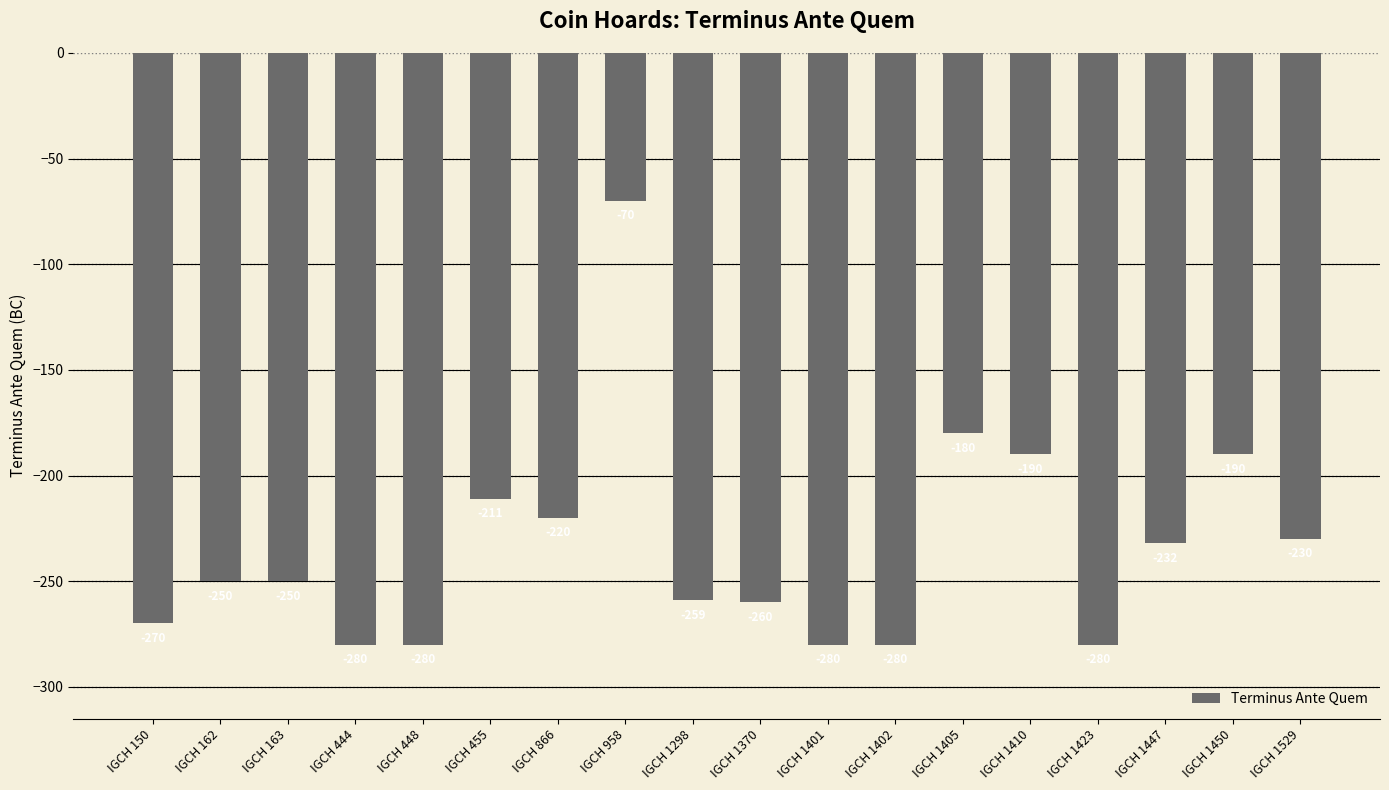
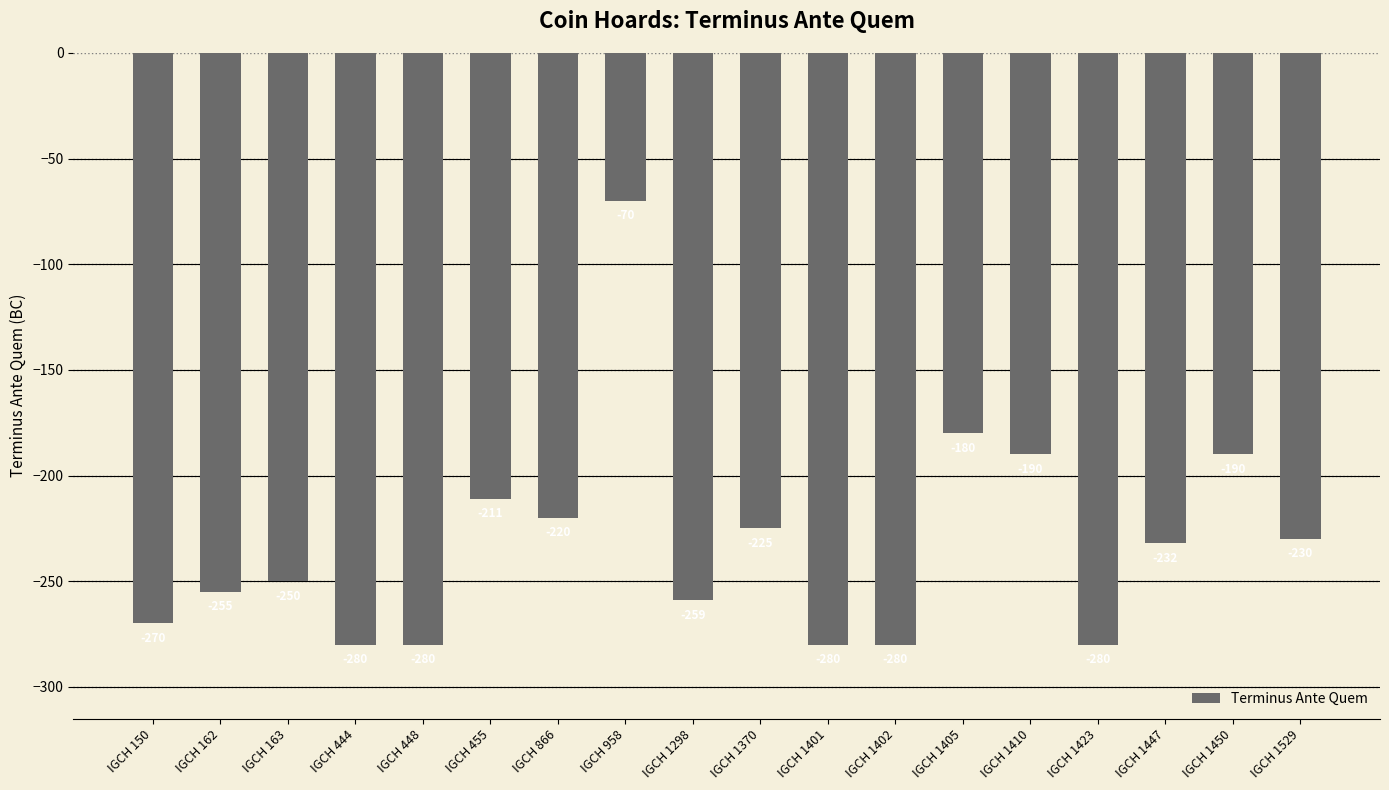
IGCH 162: -250 -> -255
IGCH 1370: -260 -> -225
